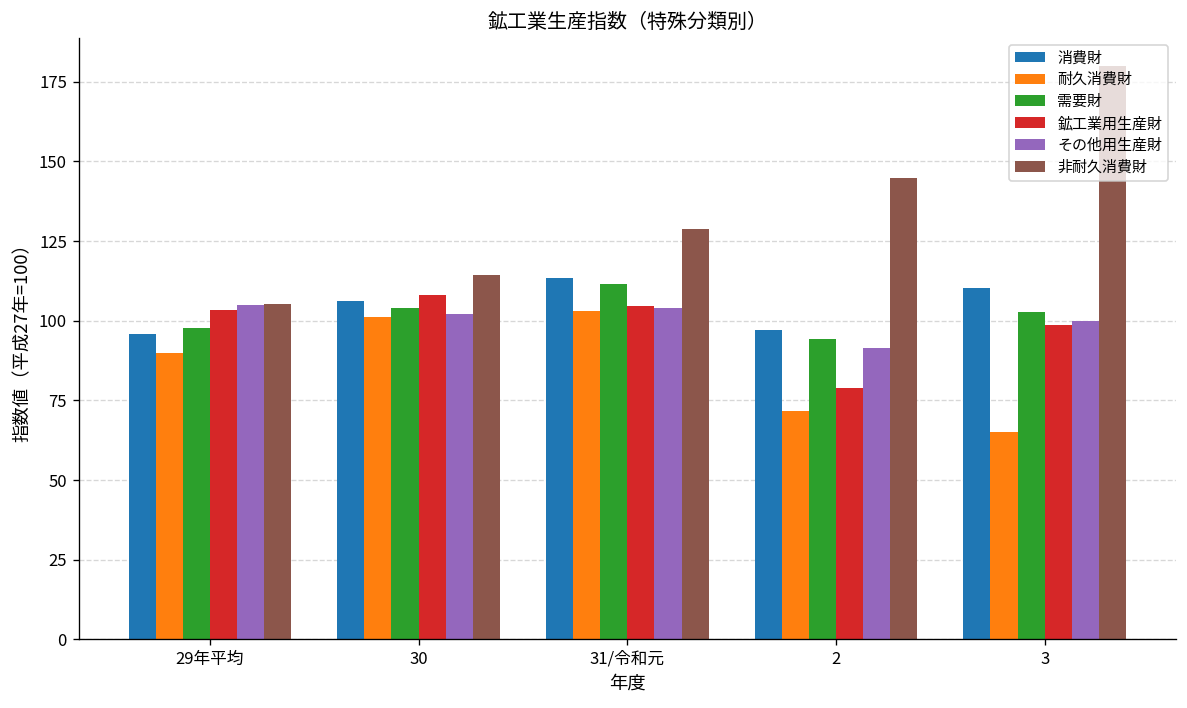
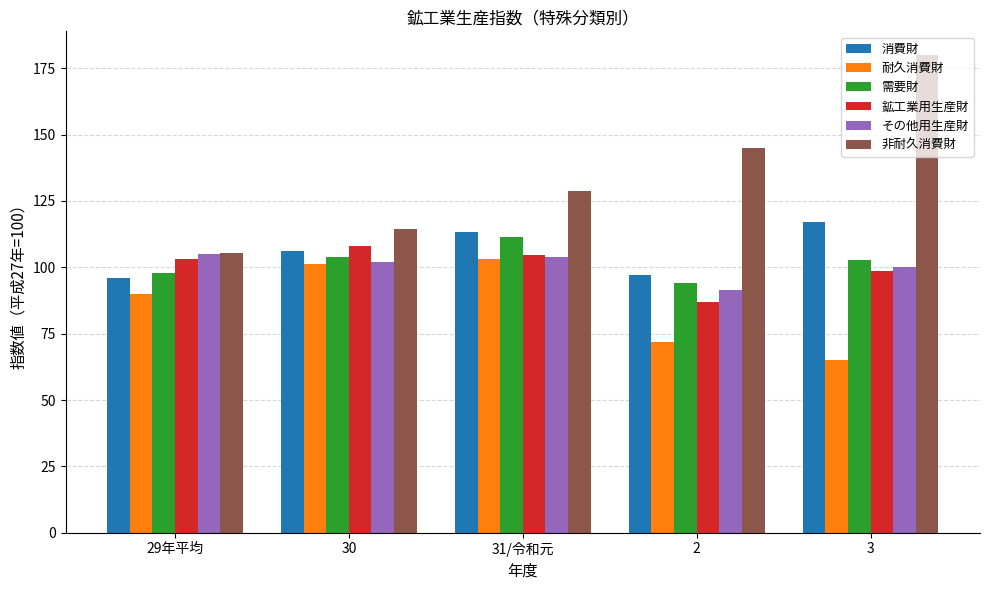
鉱工業用生産財, 2: 79 -> 87
消費財, 3: 110 -> 117
